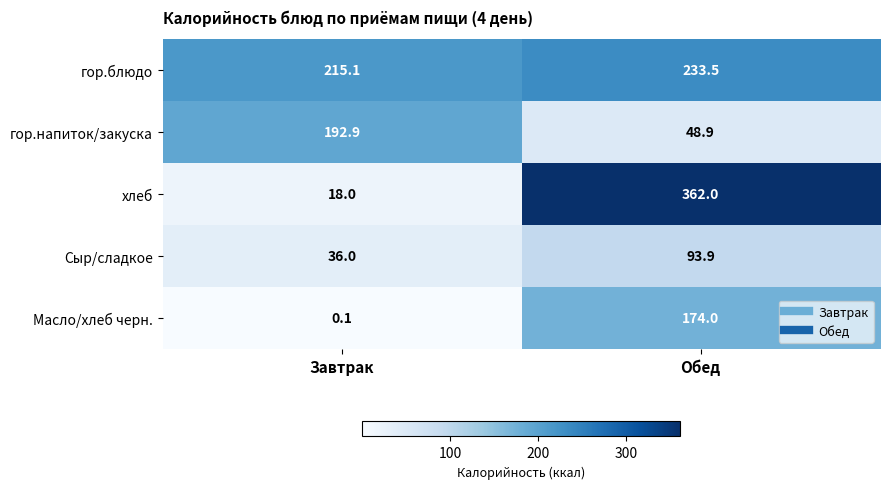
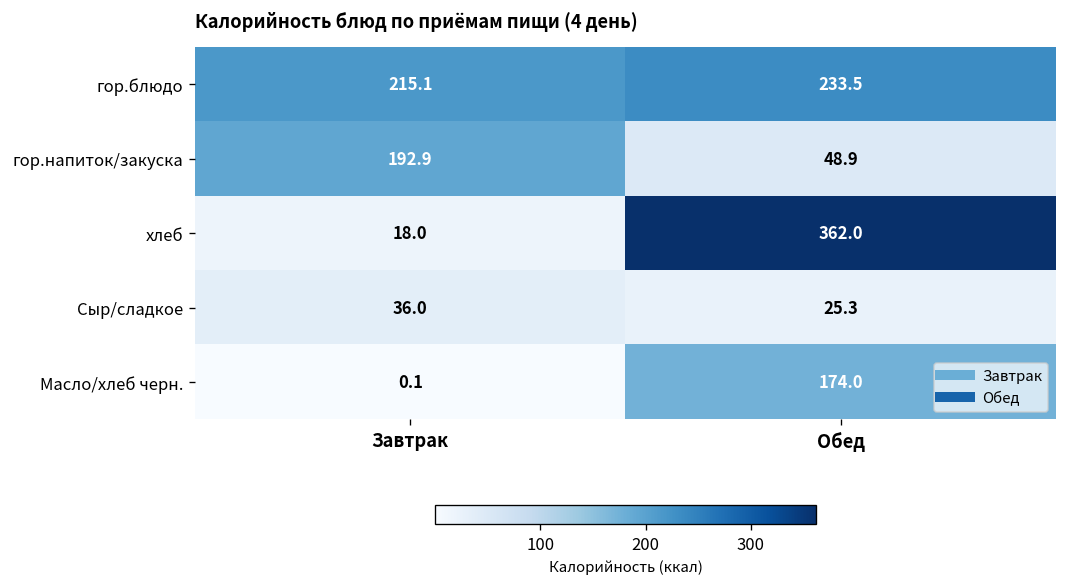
Сыр/сладкое, Обед: 93.9 -> 25.3
